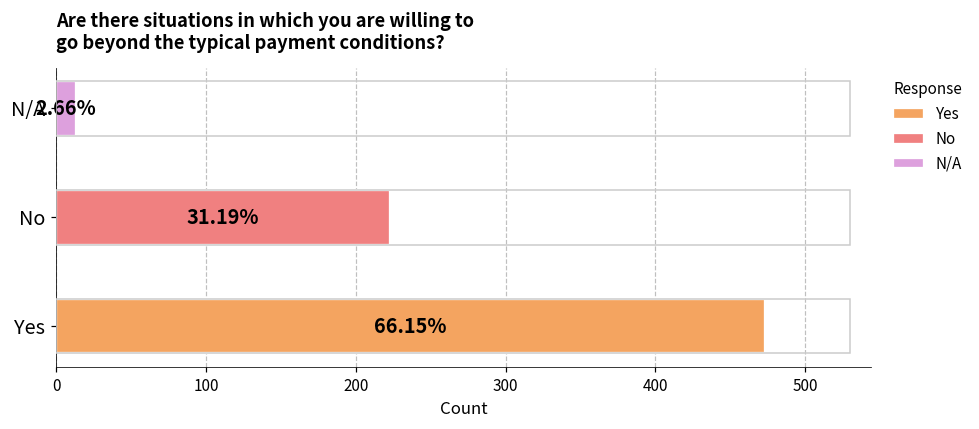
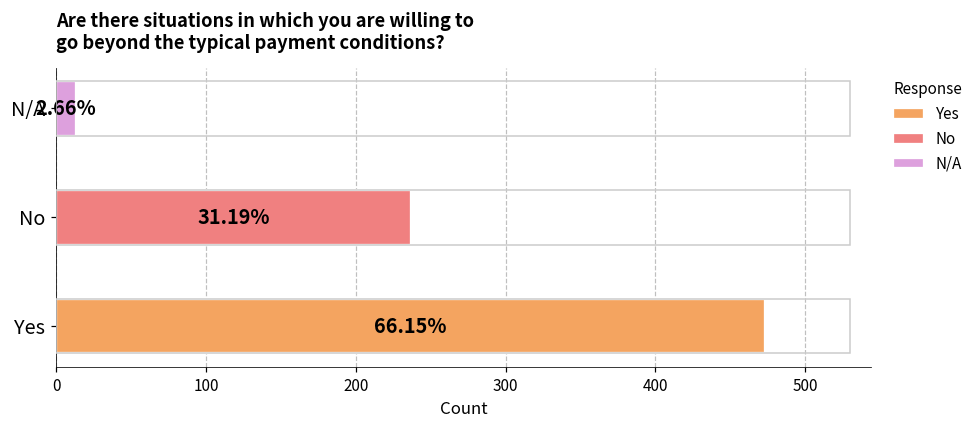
No: 223 -> 237
